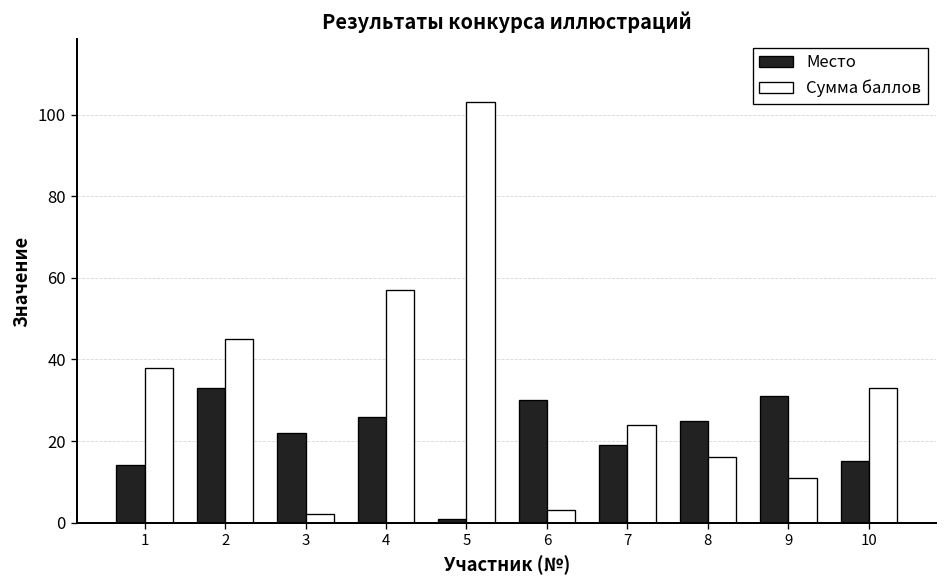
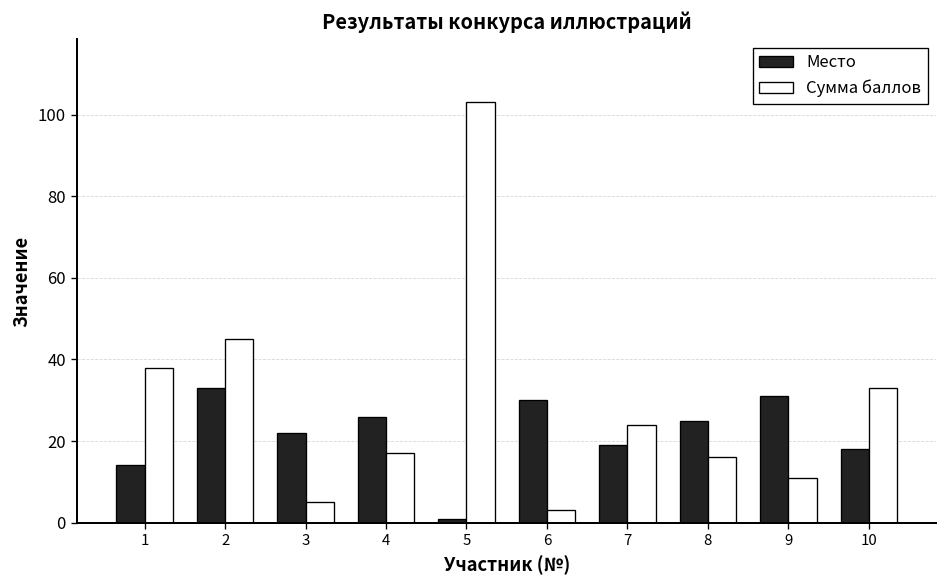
Сумма баллов, 3: 2 -> 5
Сумма баллов, 4: 57 -> 17
Место, 10: 15 -> 18
